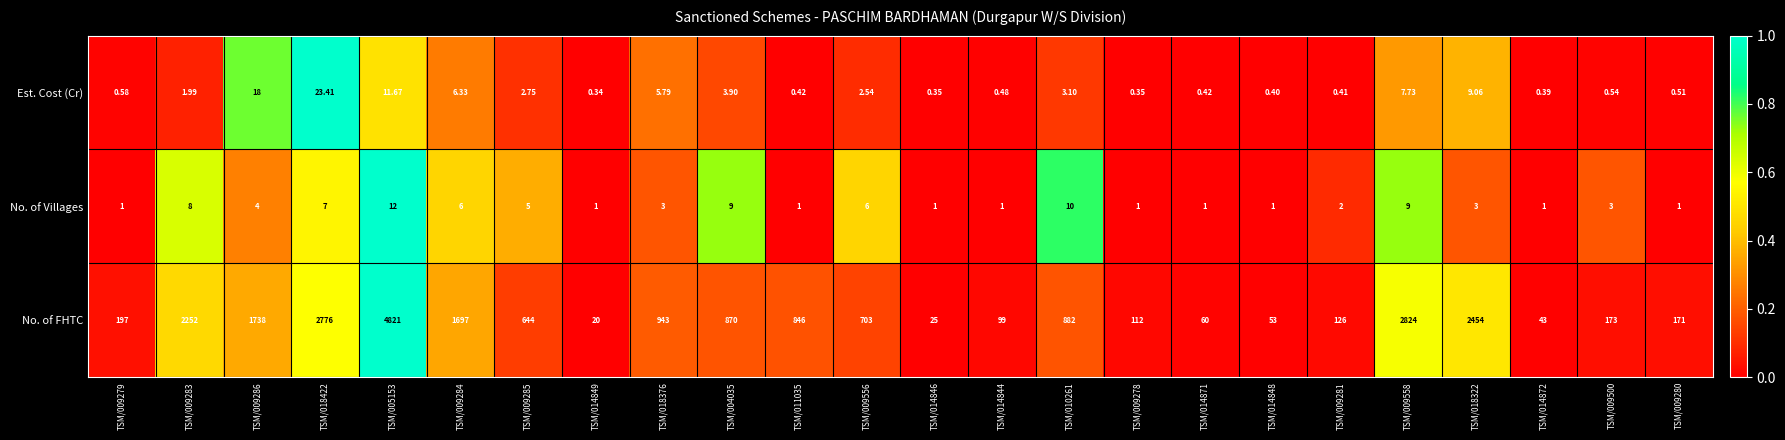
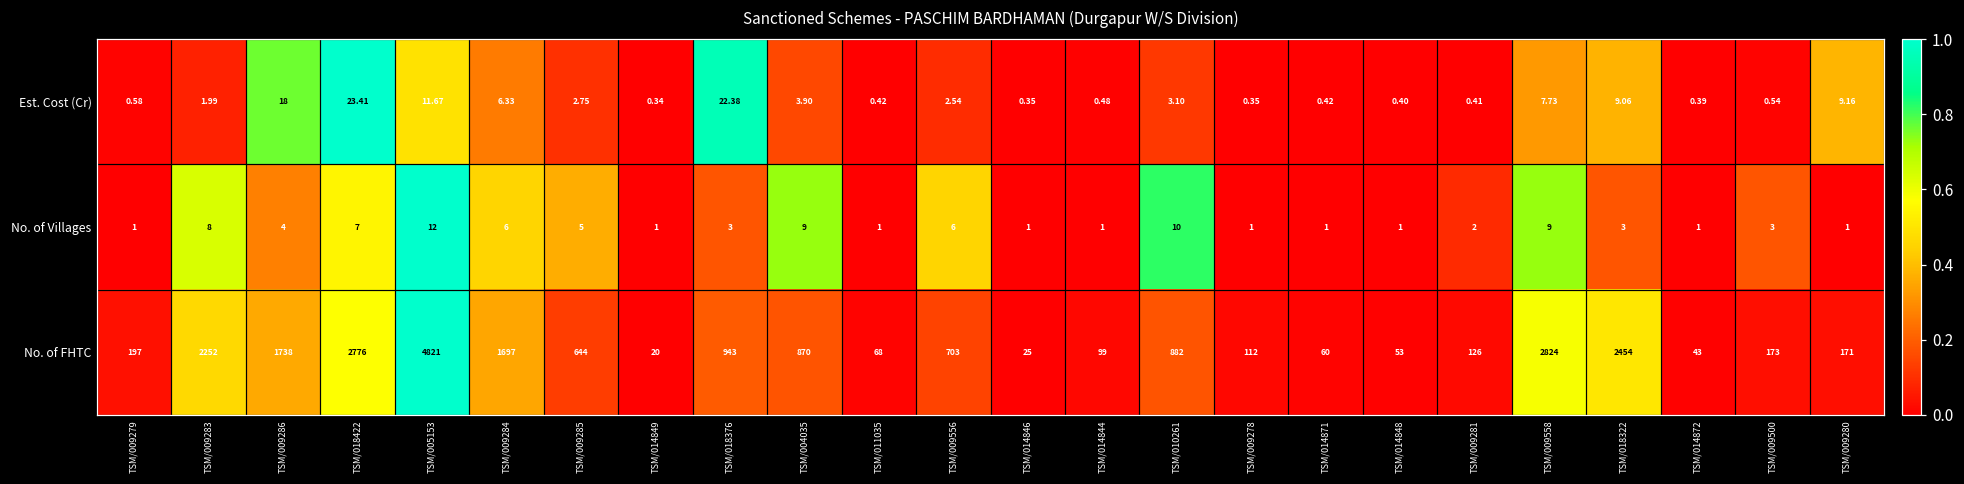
Est. Cost (Cr), TSM/018376: 5.79 -> 22.38
Est. Cost (Cr), TSM/009280: 0.51 -> 9.16
No. of FHTC, TSM/011035: 846 -> 68
